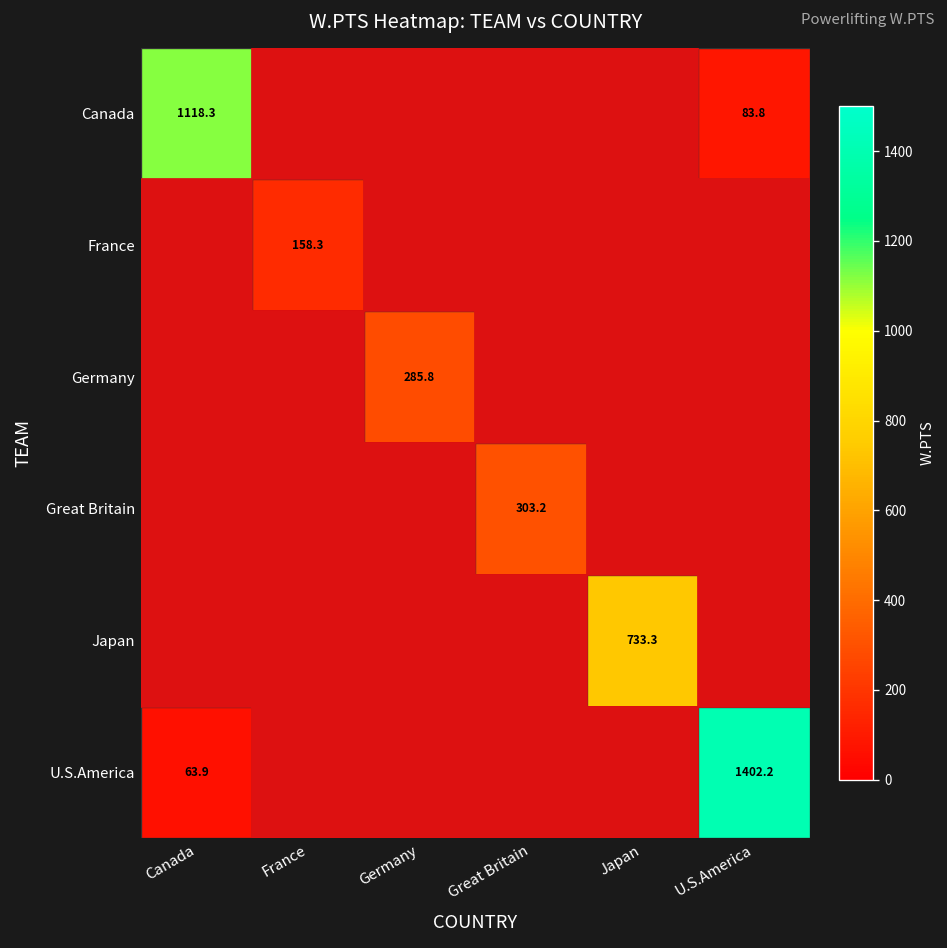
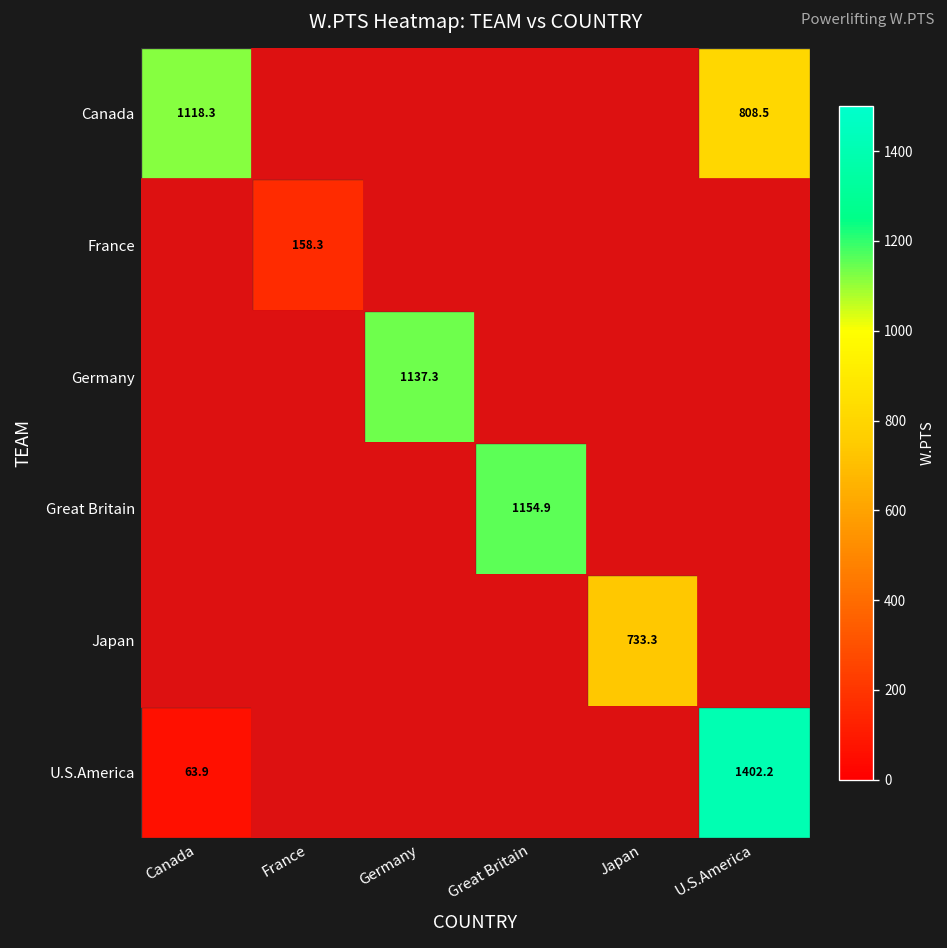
Canada, U.S.America: 83.8 -> 808.5
Germany, Germany: 285.8 -> 1137.3
Great Britain, Great Britain: 303.2 -> 1154.9
